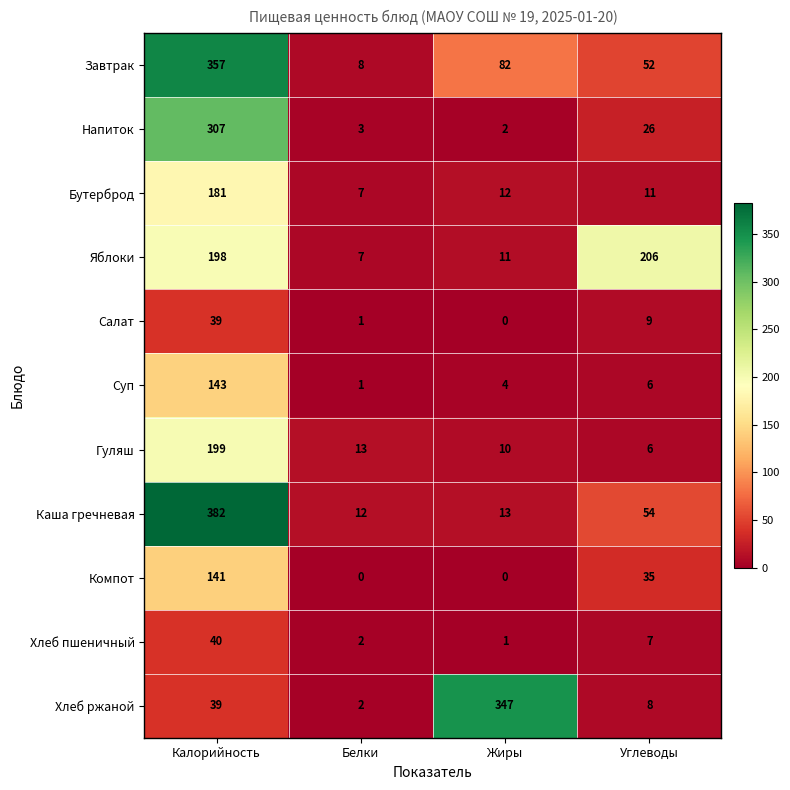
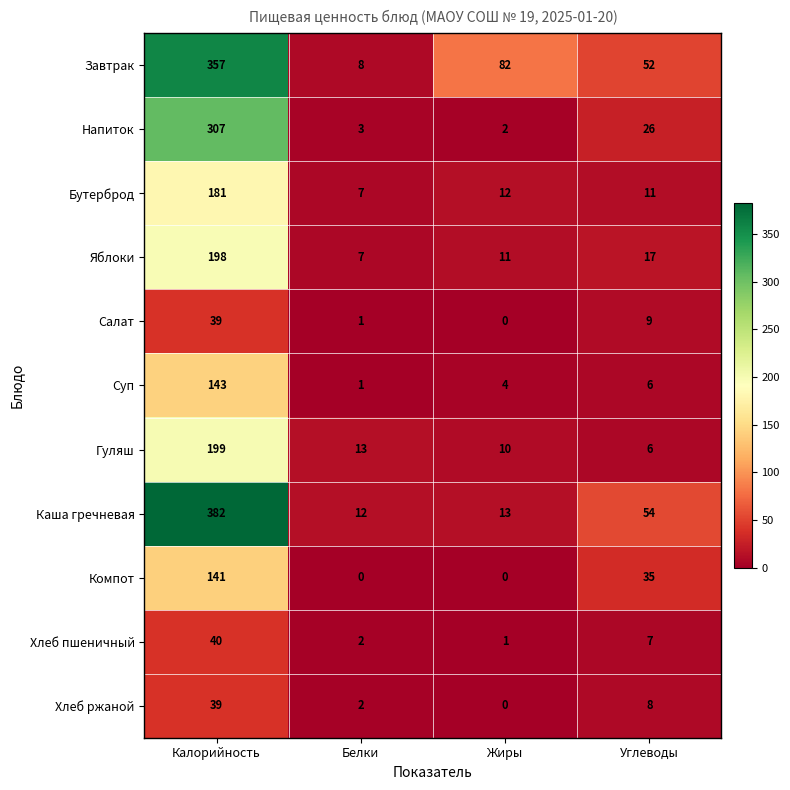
Яблоки, Углеводы: 206 -> 17
Хлеб ржаной, Жиры: 347 -> 0
